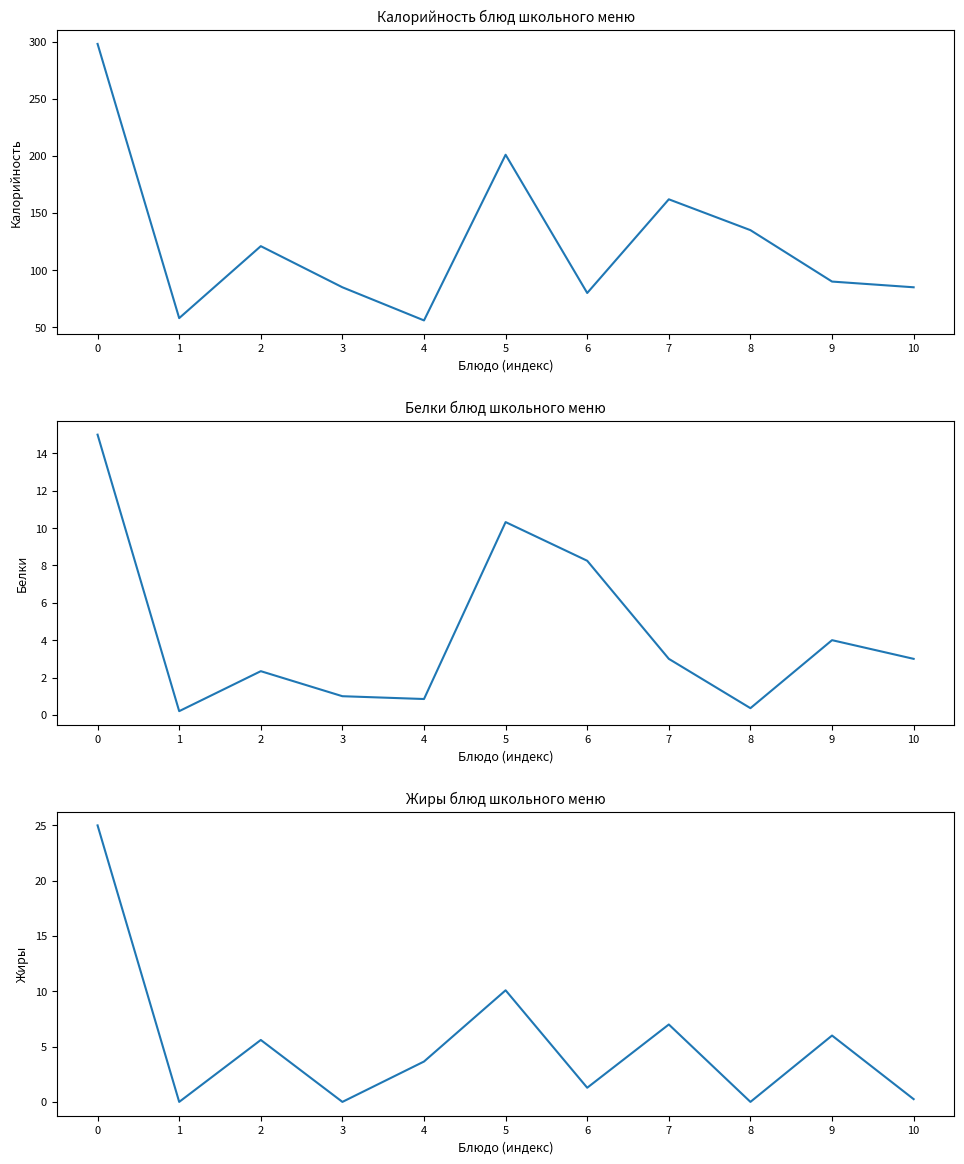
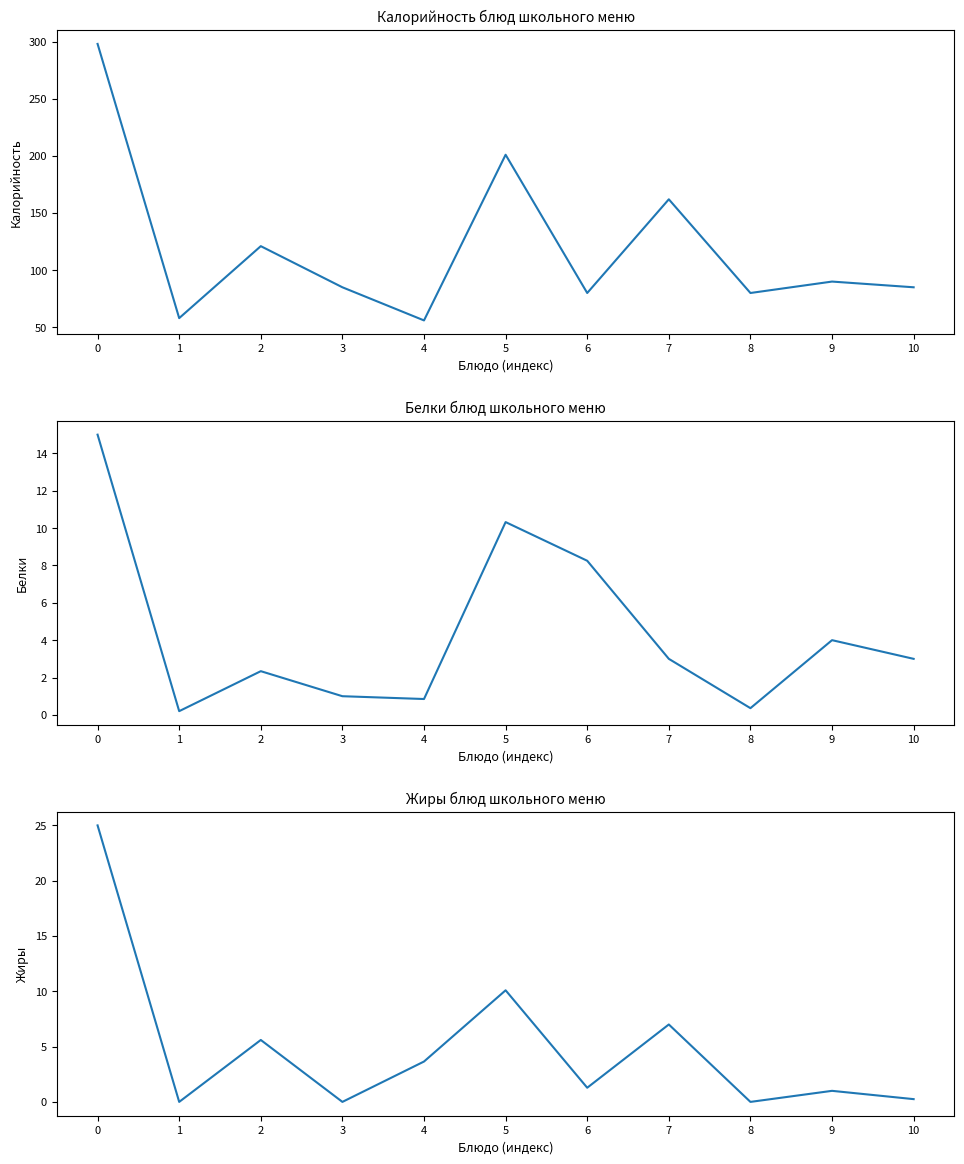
Калорийность блюд школьного меню, 8: 135 -> 80
Жиры блюд школьного меню, 9: 6 -> 1
